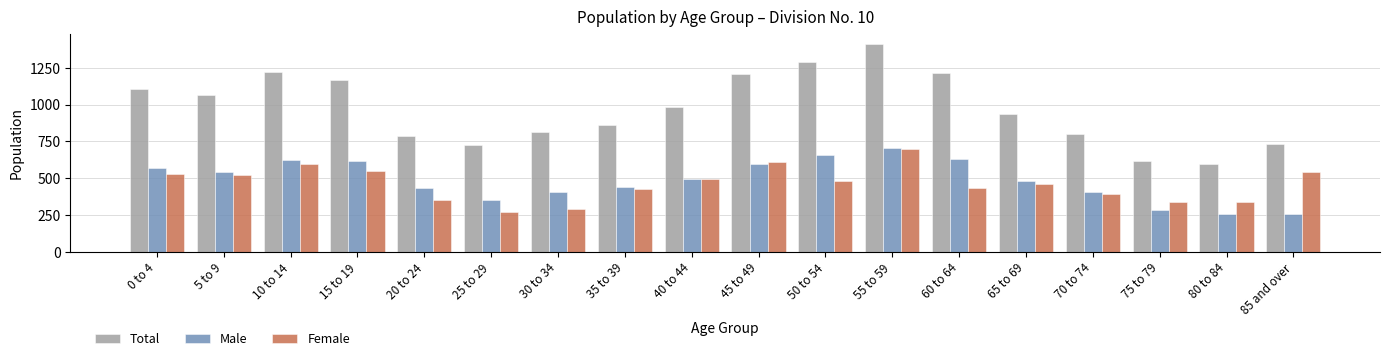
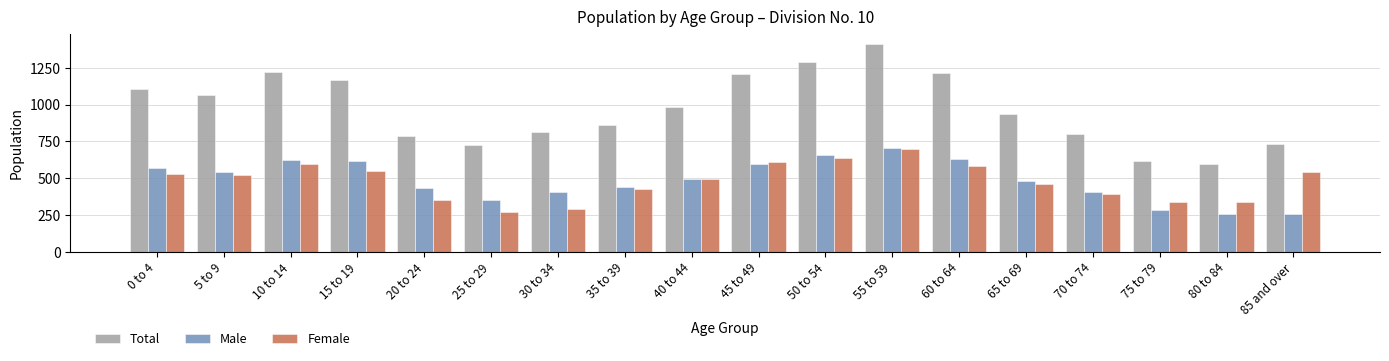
Female, 50 to 54: 490 -> 640
Female, 60 to 64: 430 -> 590
